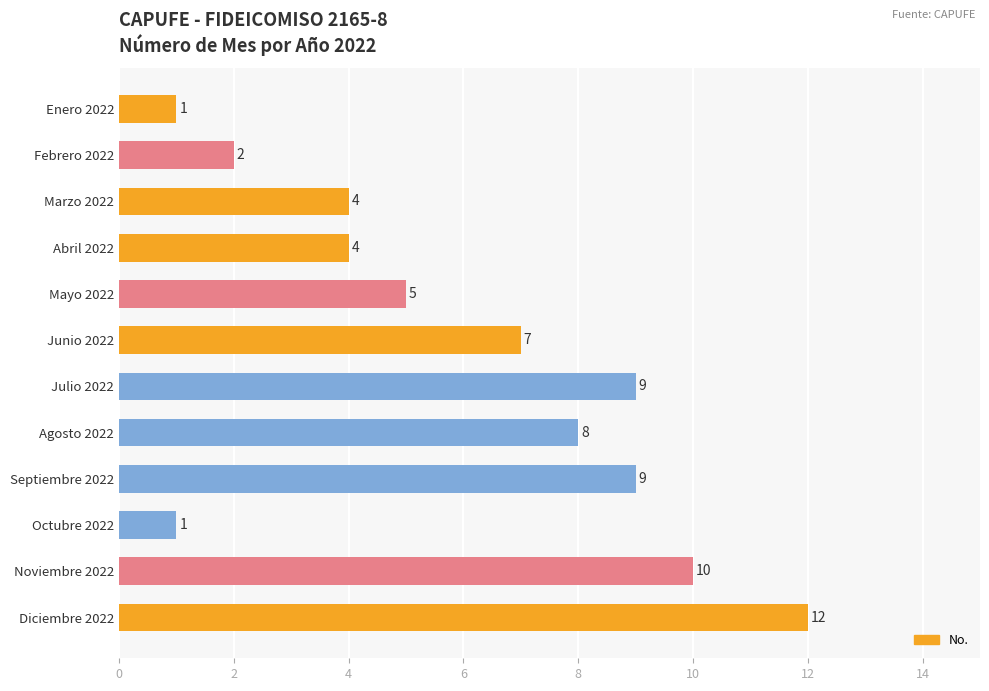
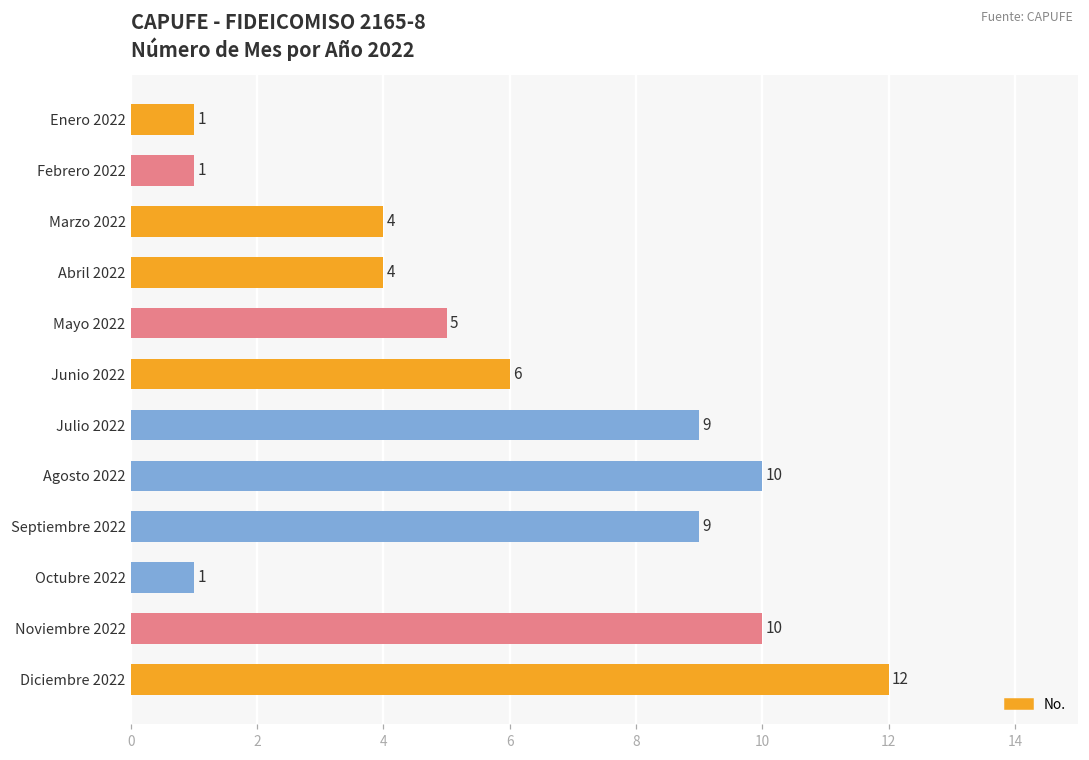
Febrero 2022: 2 -> 1
Junio 2022: 7 -> 6
Agosto 2022: 8 -> 10
